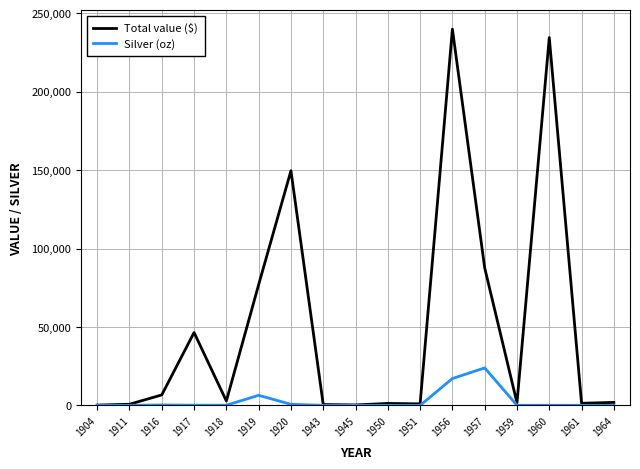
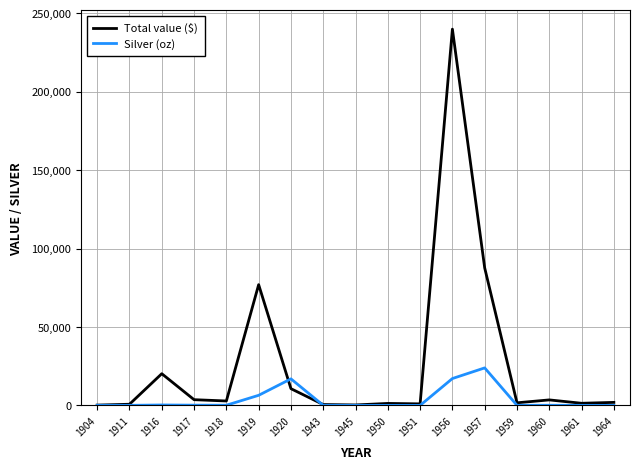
Total value ($), 1916: 7,000 -> 20,000
Total value ($), 1917: 46,000 -> 4,000
Total value ($), 1920: 150,000 -> 11,000
Silver (oz), 1920: 1,000 -> 17,000
Total value ($), 1960: 234,000 -> 4,000
